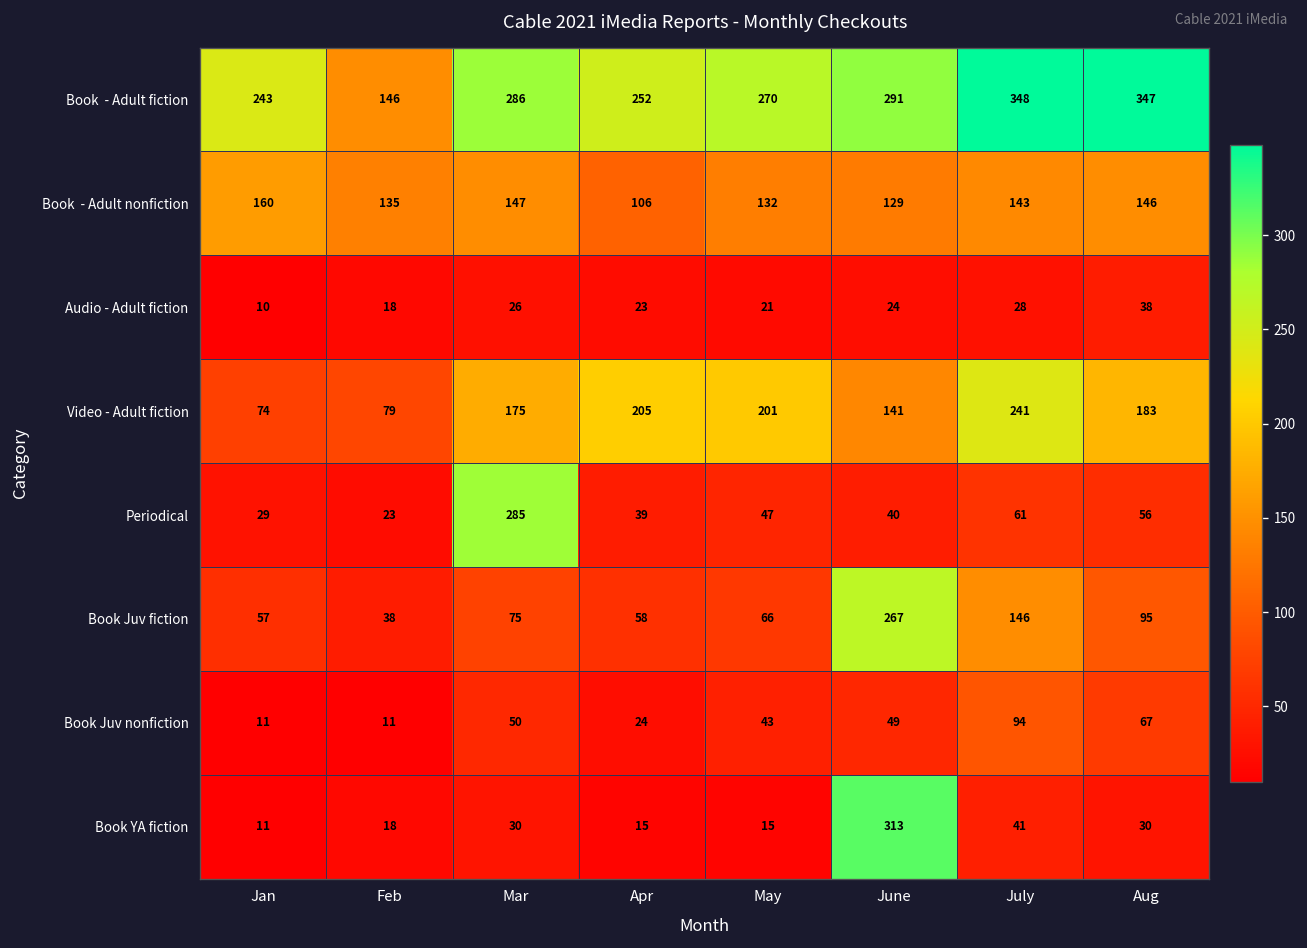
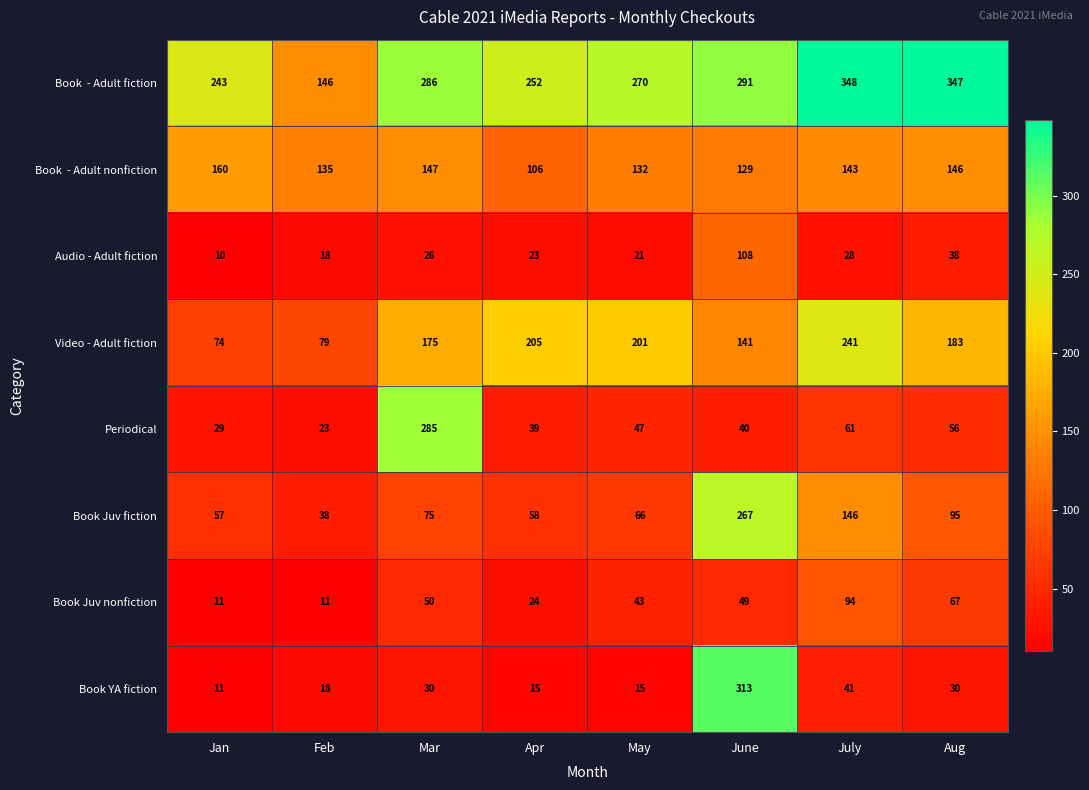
Audio - Adult fiction, June: 24 -> 108
